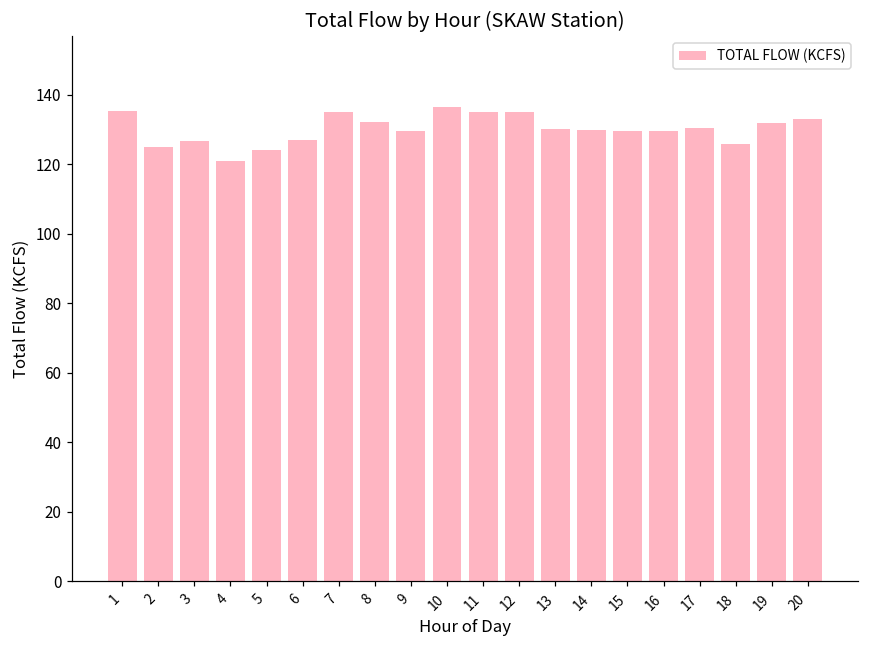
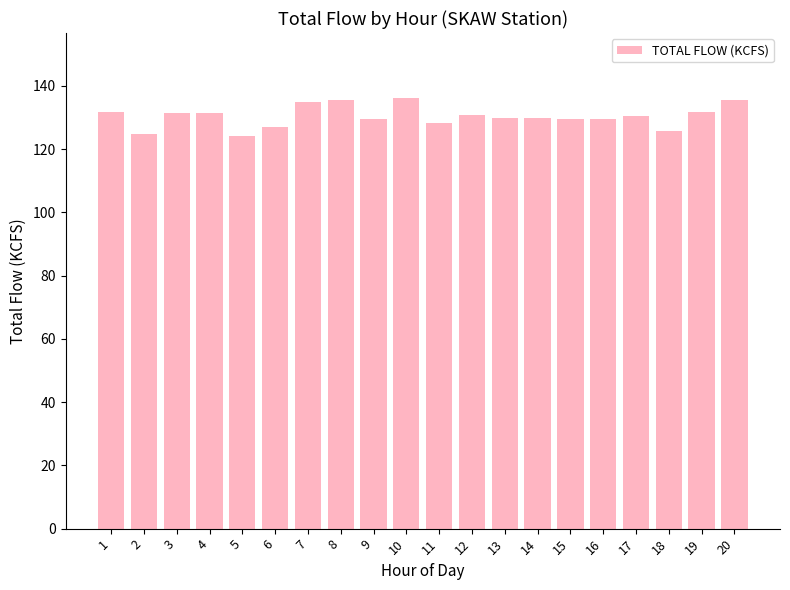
1: 135 -> 132
3: 127 -> 131
4: 121 -> 132
8: 132 -> 136
11: 135 -> 128
12: 135 -> 131
20: 133 -> 136
